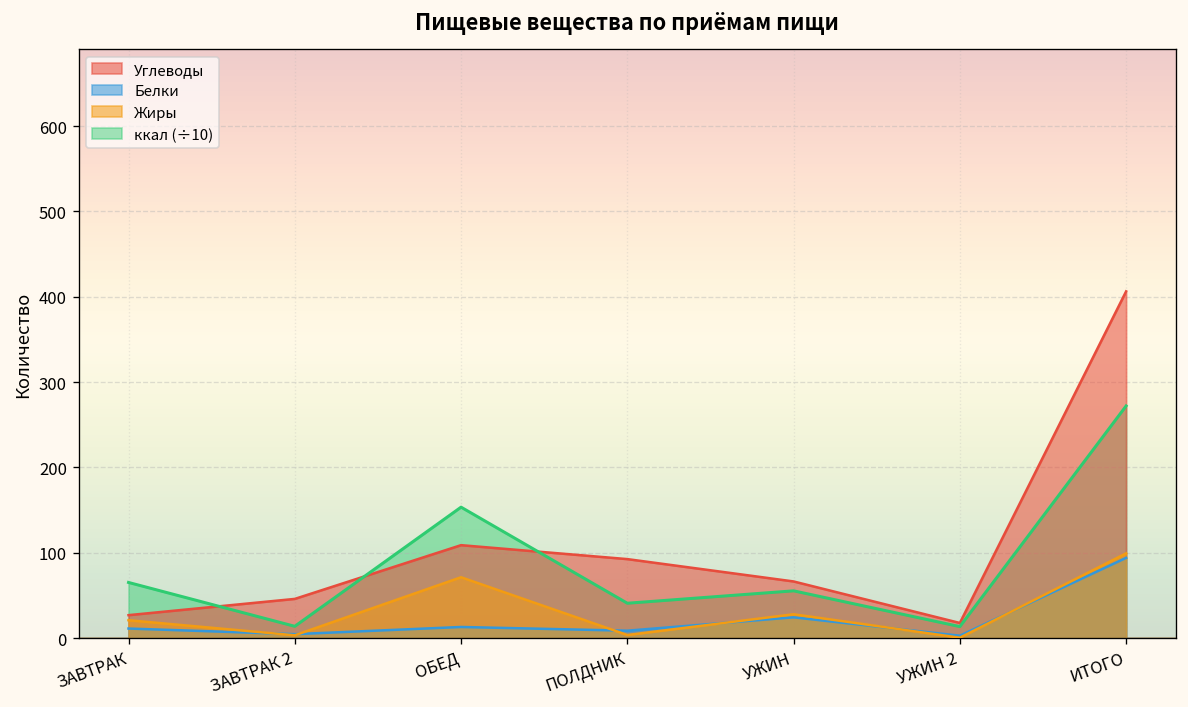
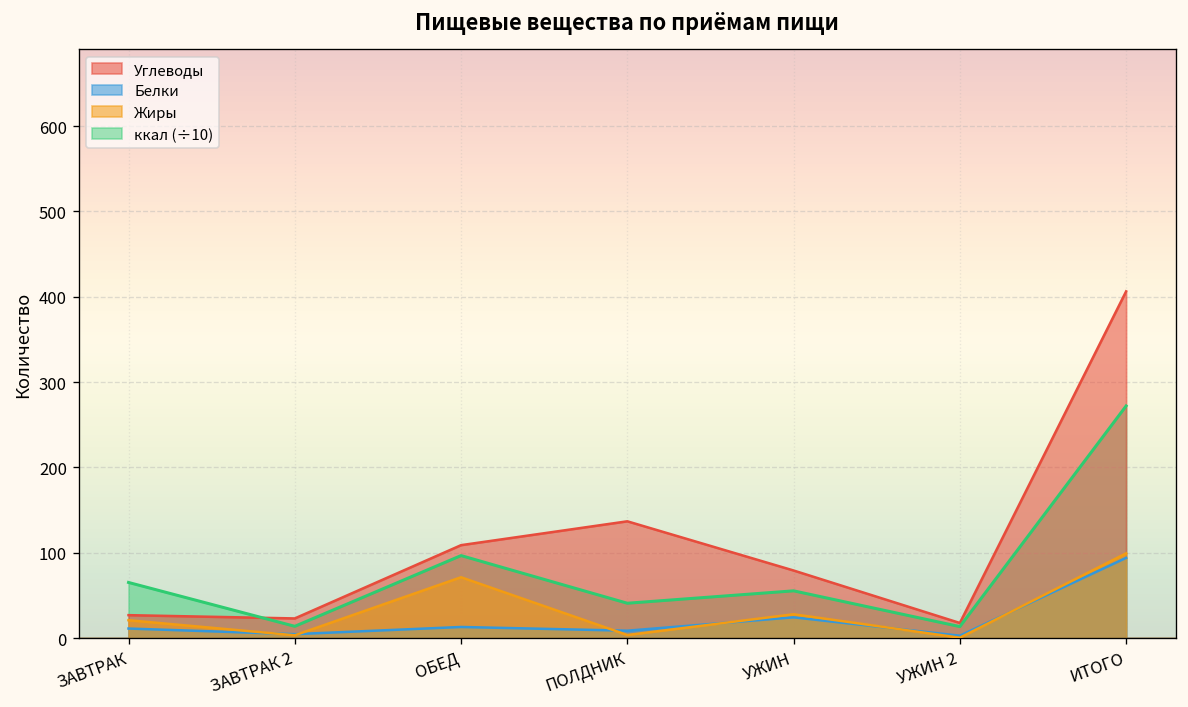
Углеводы, ЗАВТРАК 2: 50 -> 20
ккал (÷10), ОБЕД: 150 -> 100
Углеводы, ПОЛДНИК: 90 -> 140
Углеводы, УЖИН: 70 -> 80
